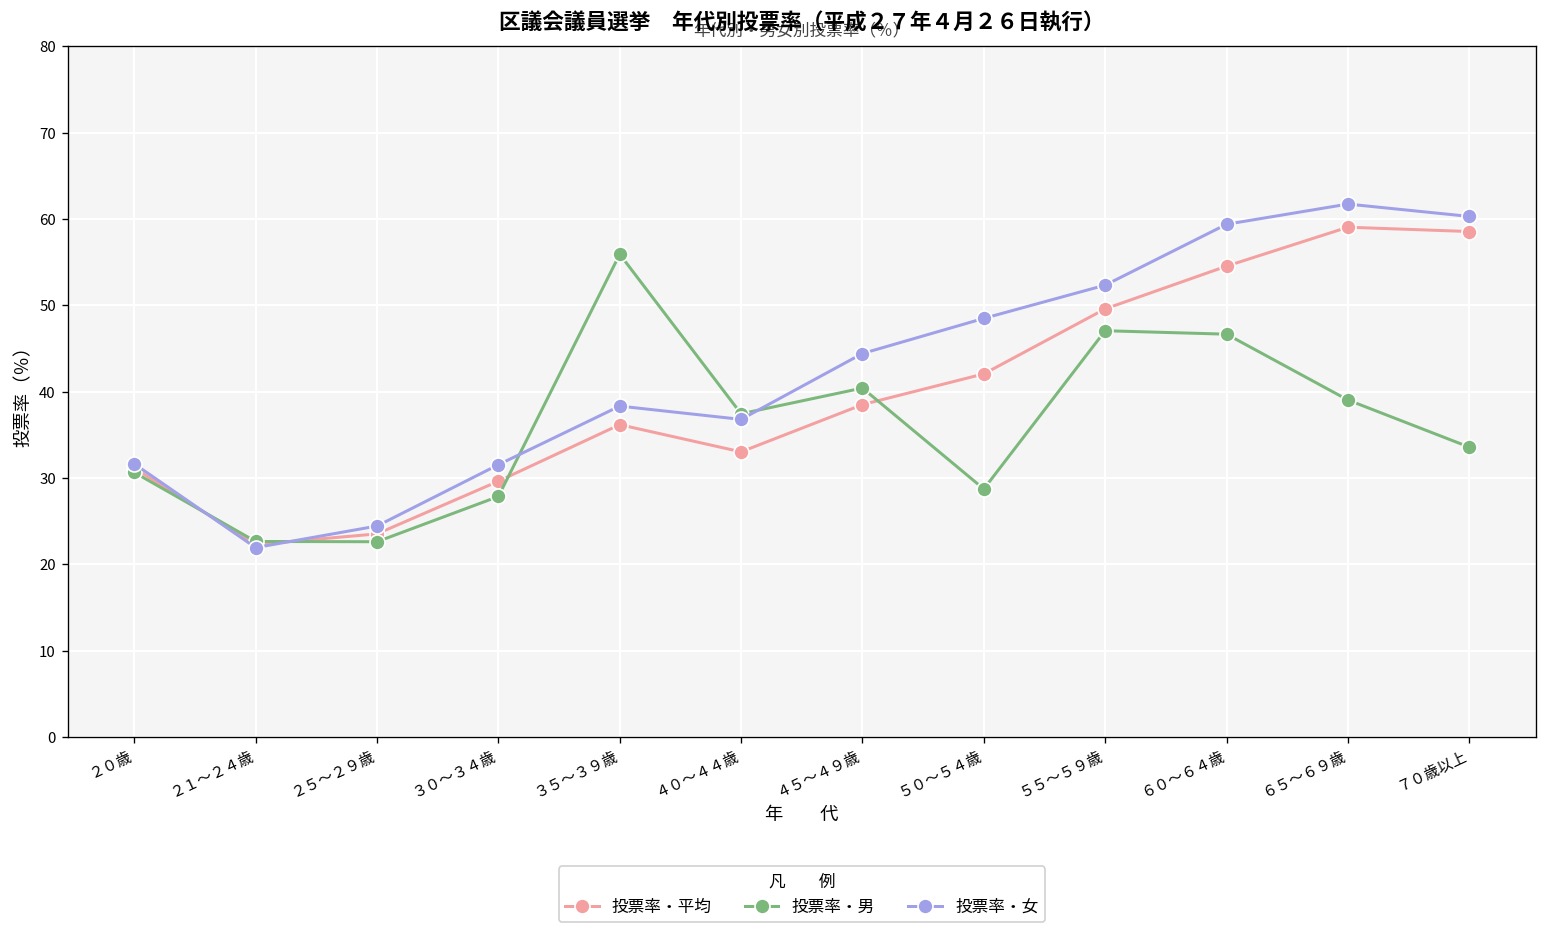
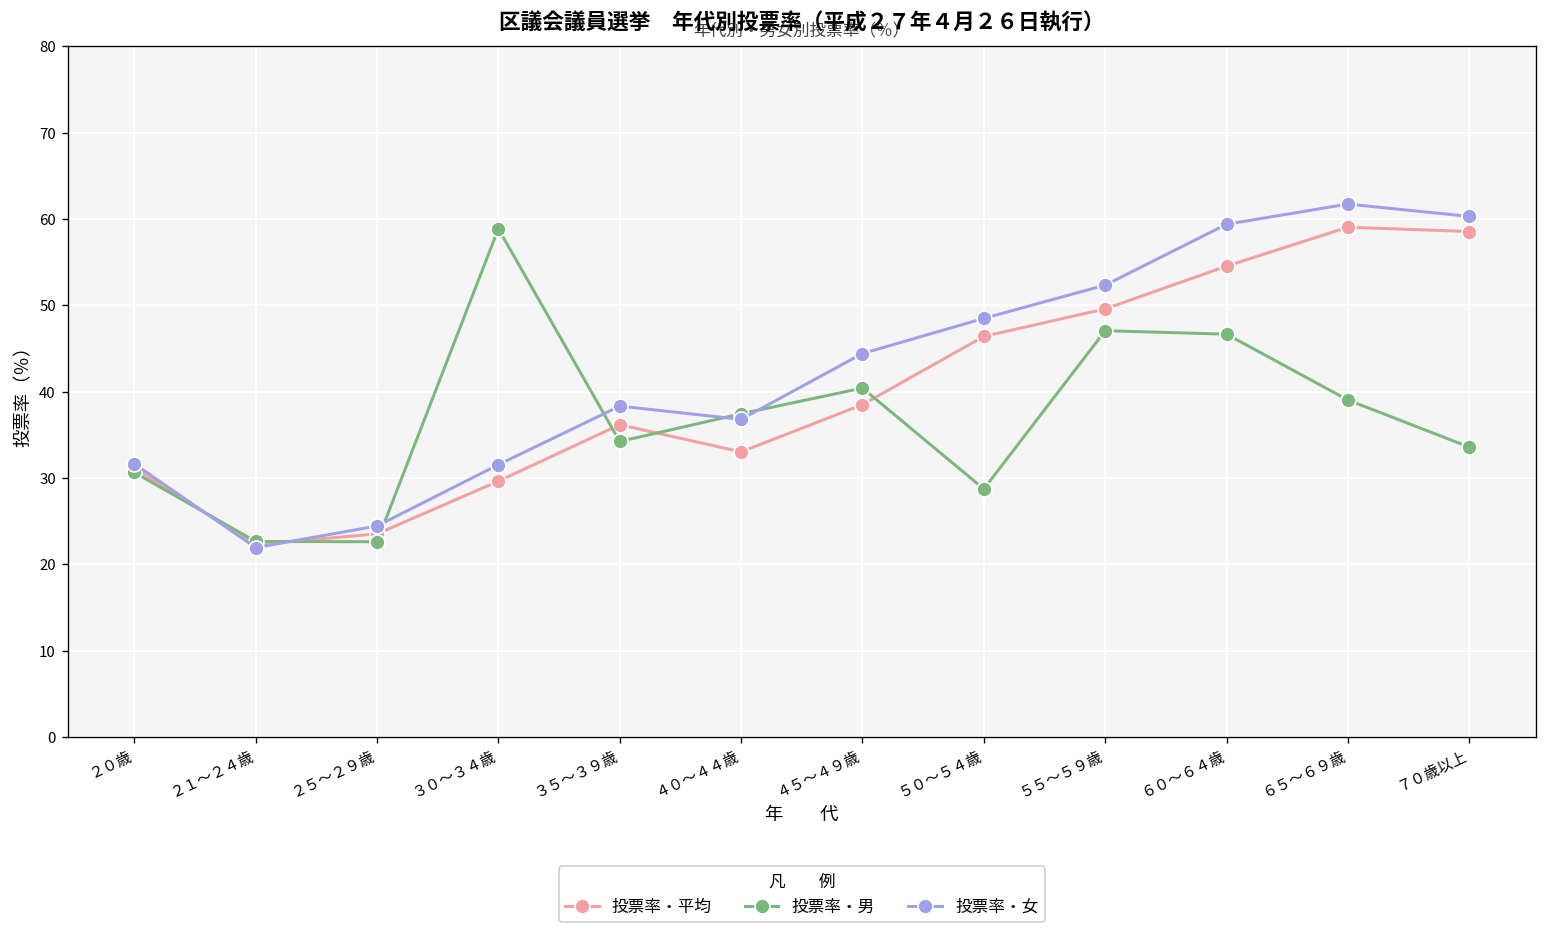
投票率・男, ３０～３４歳: 28 -> 59
投票率・男, ３５～３９歳: 56 -> 34
投票率・平均, ５０～５４歳: 42 -> 46
